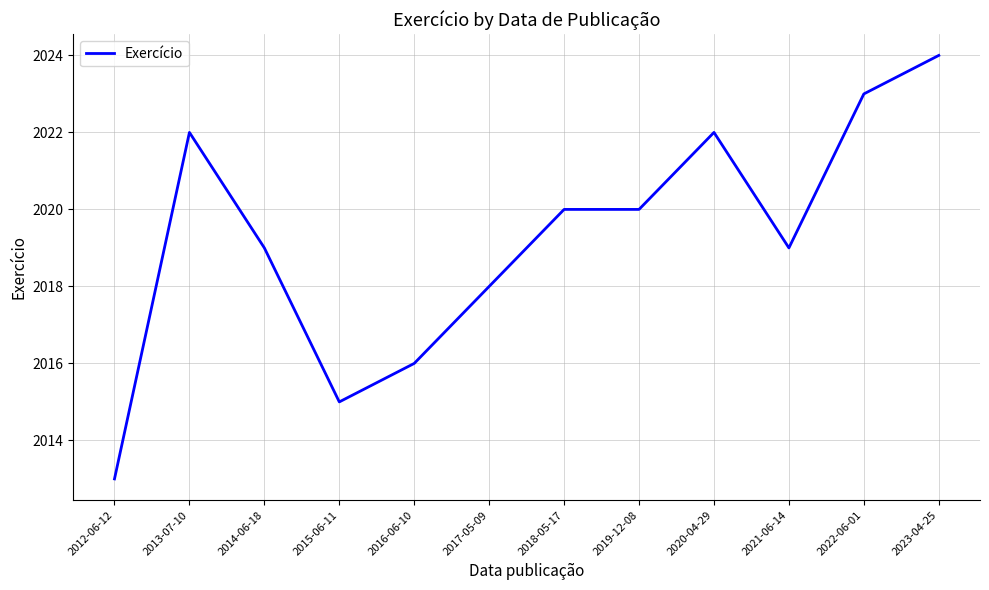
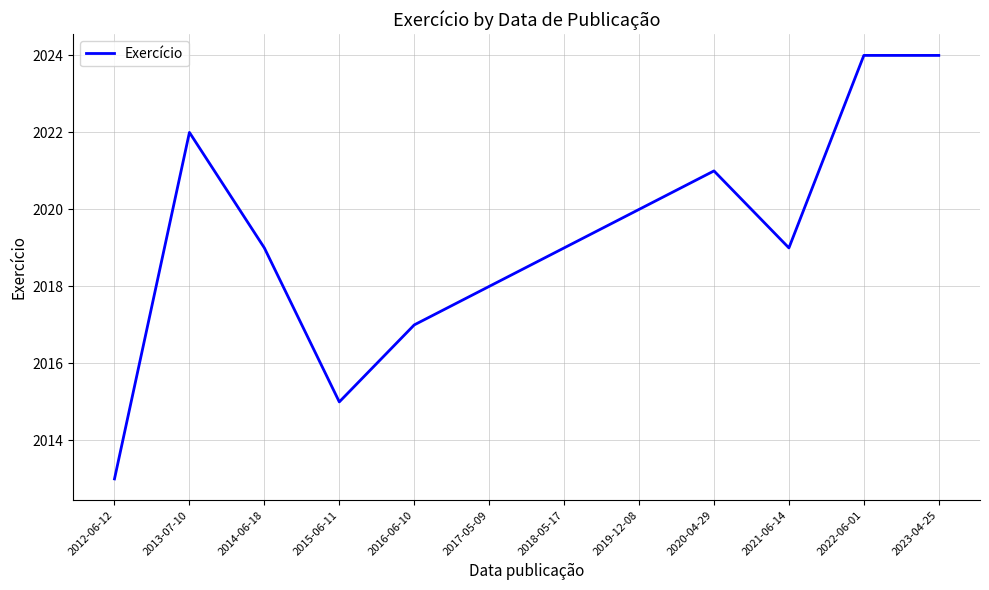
2016-06-10: 2016 -> 2017
2018-05-17: 2020 -> 2019
2020-04-29: 2022 -> 2021
2022-06-01: 2023 -> 2024
